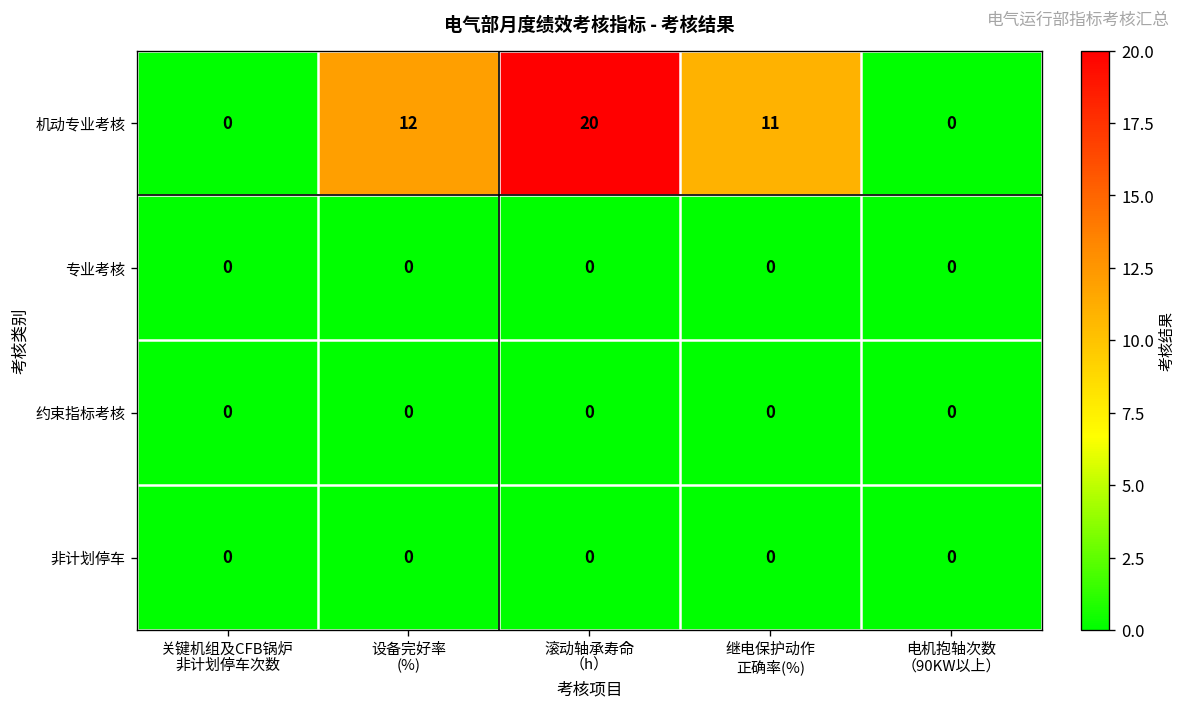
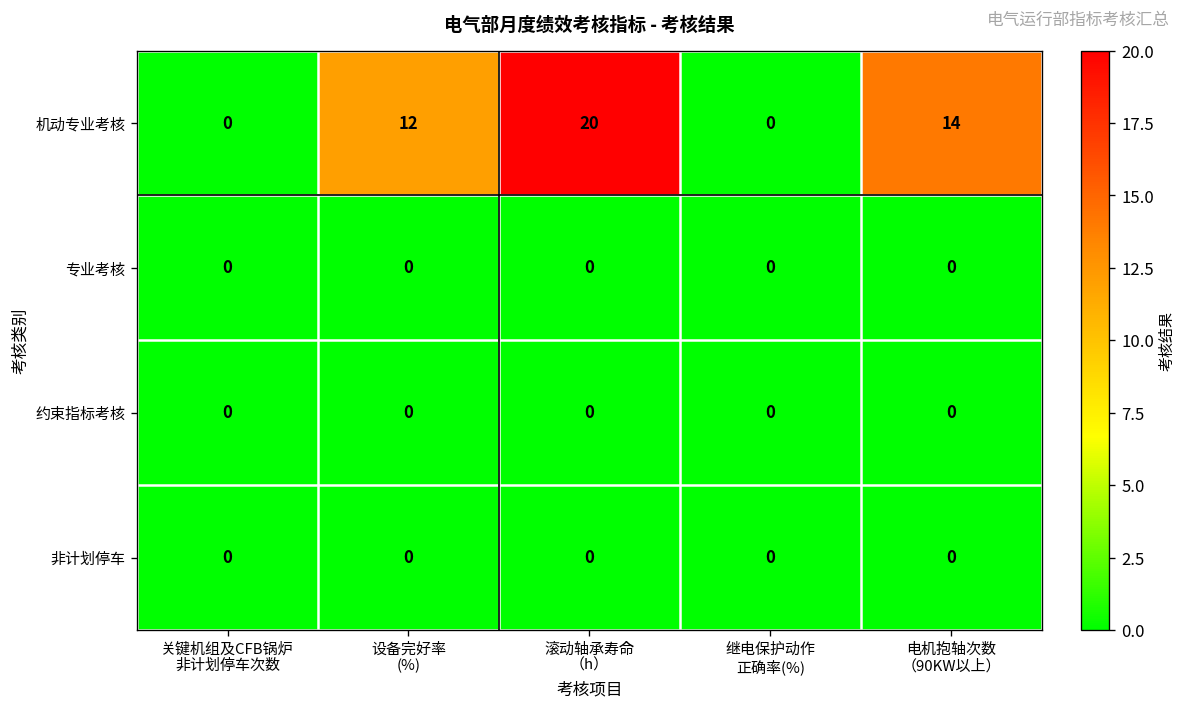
机动专业考核, 继电保护动作 正确率(%): 11 -> 0
机动专业考核, 电机抱轴次数 （90KW以上）: 0 -> 14
